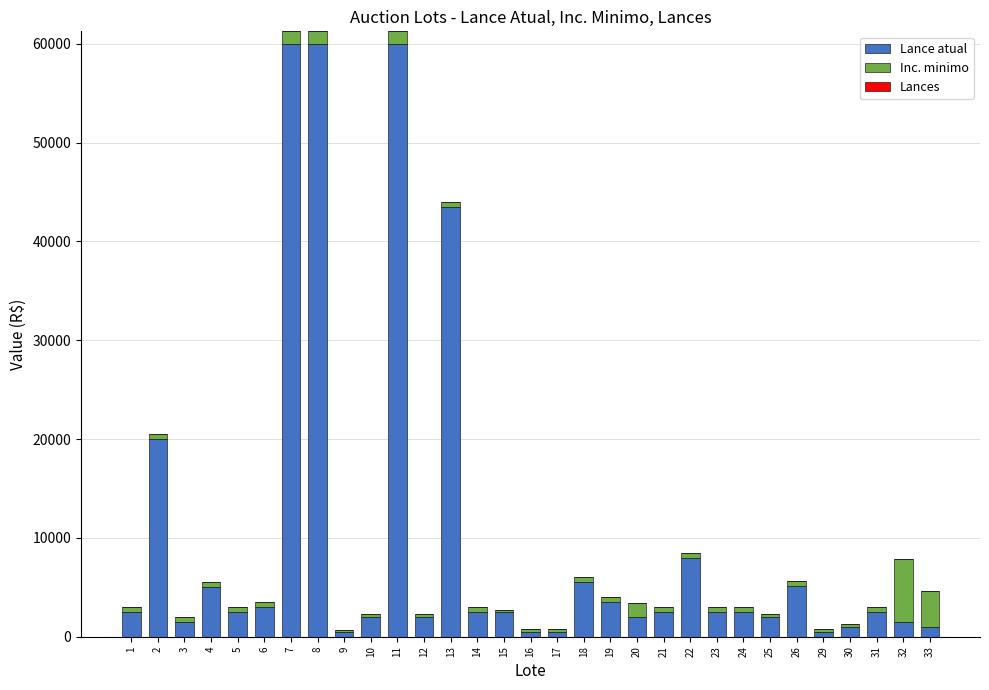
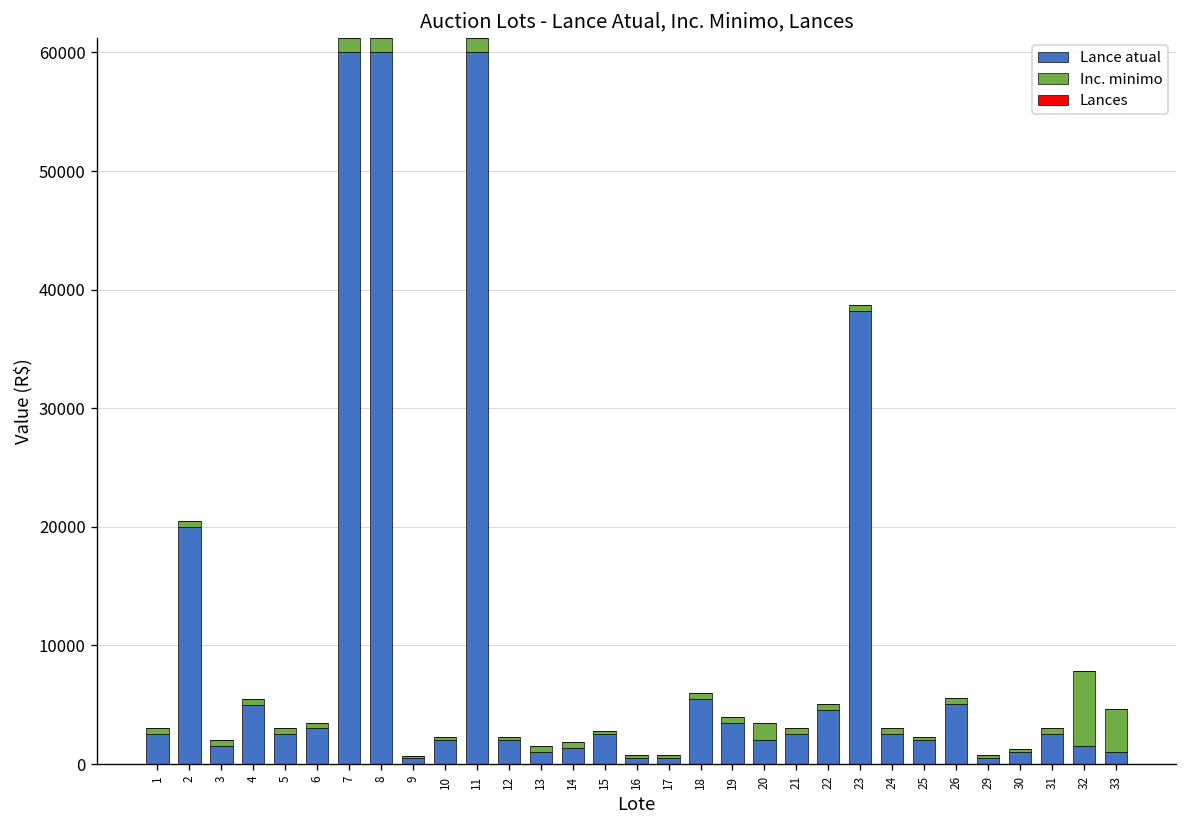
Lance atual, 13: 43000 -> 1000
Lance atual, 14: 3000 -> 1000
Lance atual, 22: 8000 -> 5000
Lance atual, 23: 3000 -> 38000
